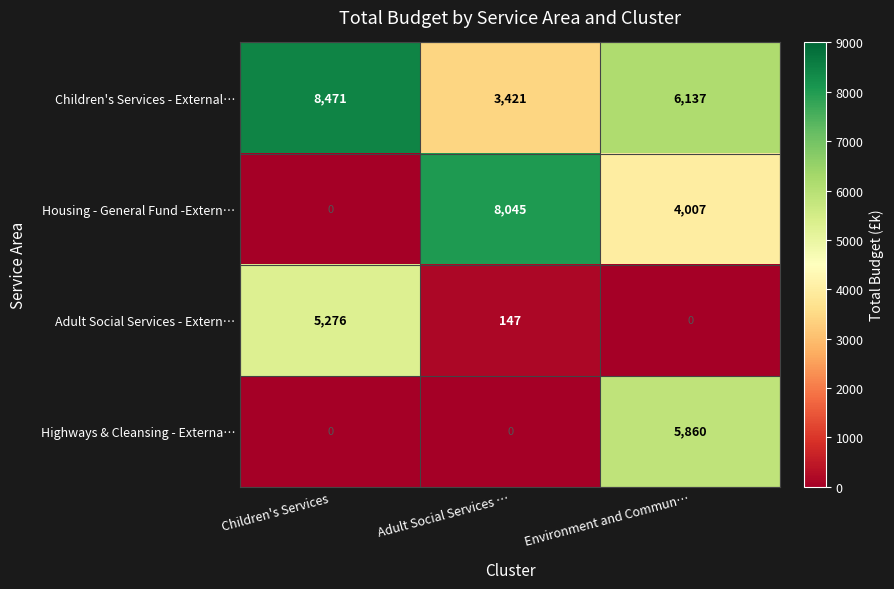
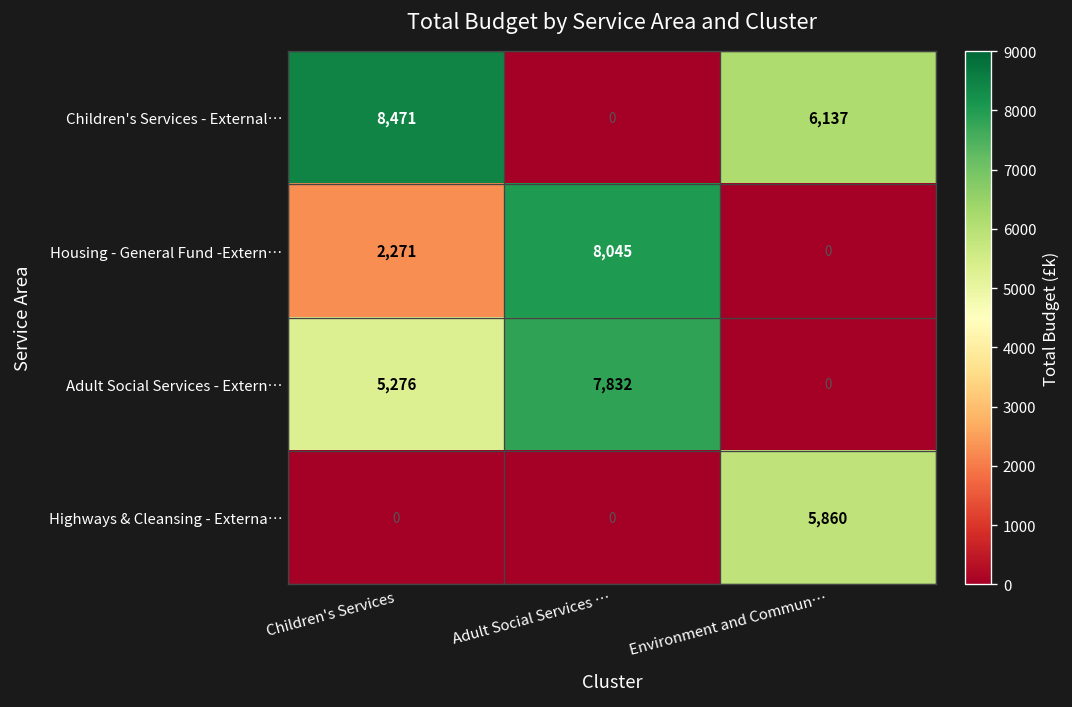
Children's Services - External…, Adult Social Services …: 3,421 -> 0
Housing - General Fund -Extern…, Children's Services: 0 -> 2,271
Housing - General Fund -Extern…, Environment and Commun…: 4,007 -> 0
Adult Social Services - Extern…, Adult Social Services …: 147 -> 7,832
